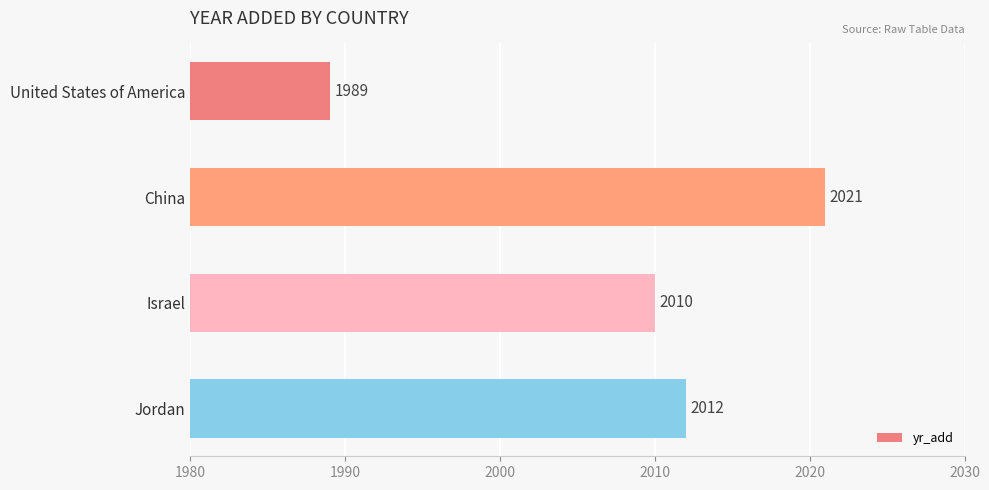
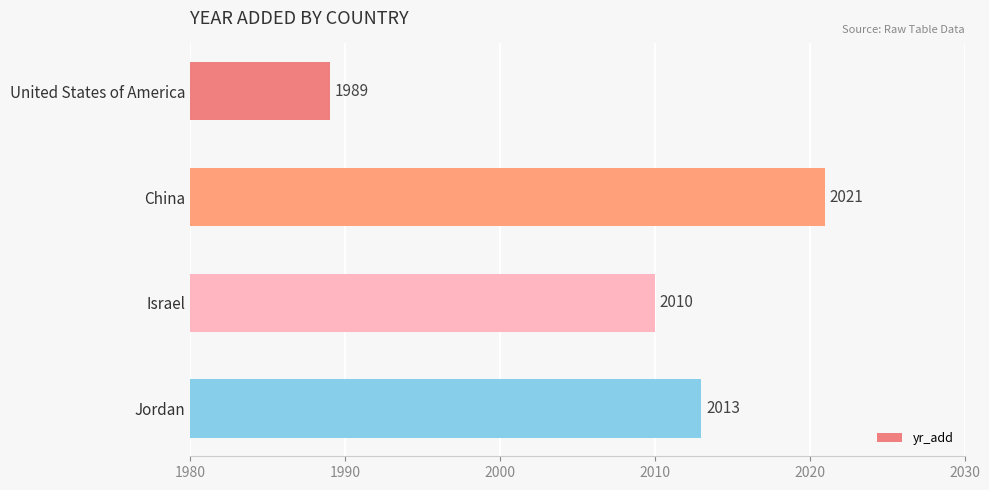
Jordan: 2012 -> 2013
